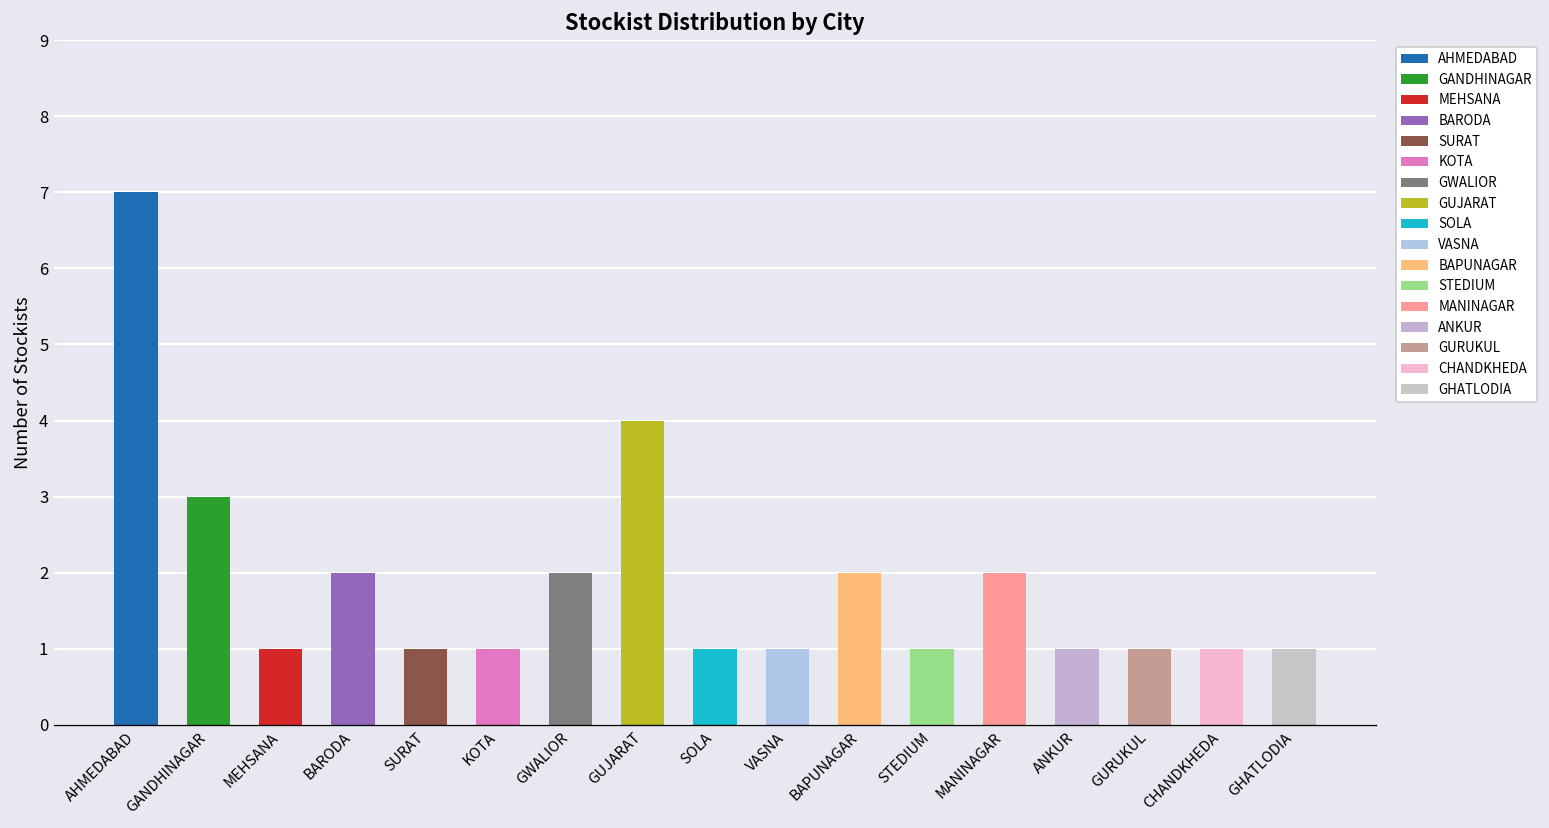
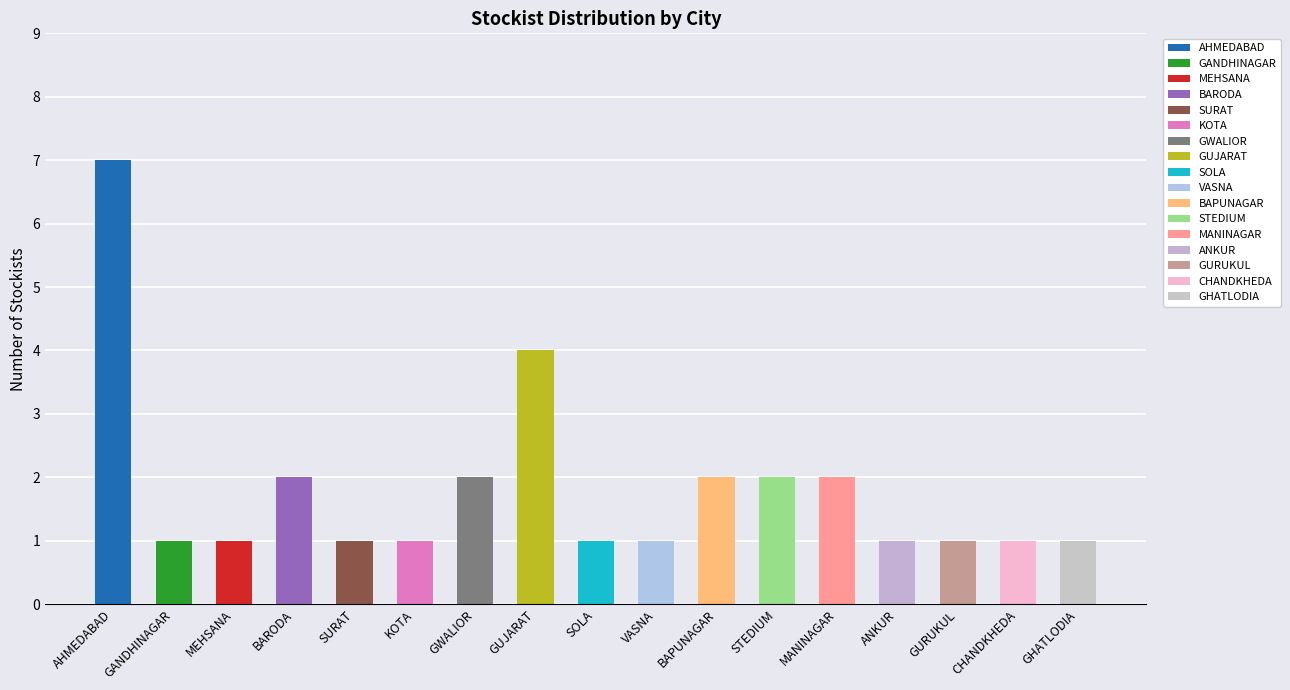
GANDHINAGAR: 3 -> 1
STEDIUM: 1 -> 2
